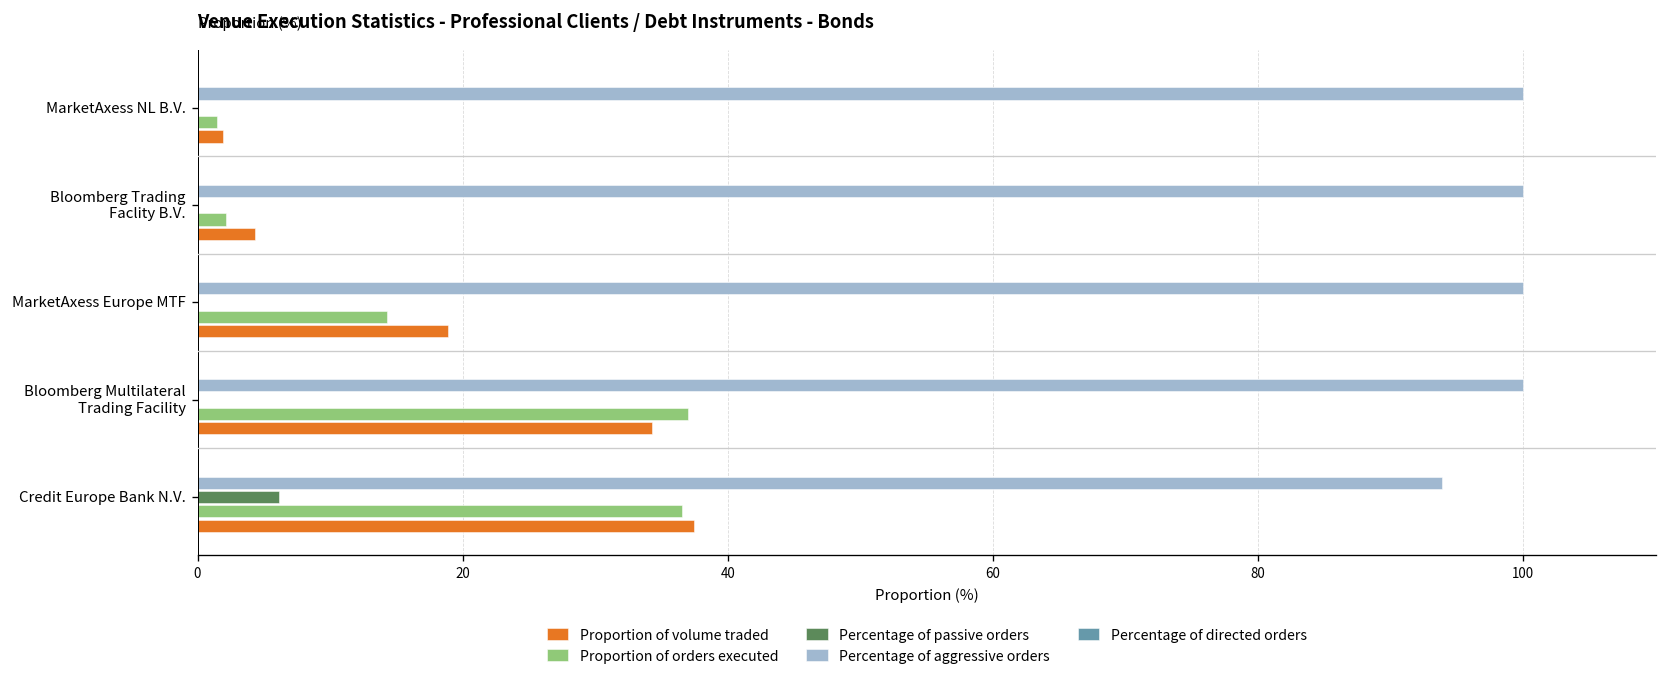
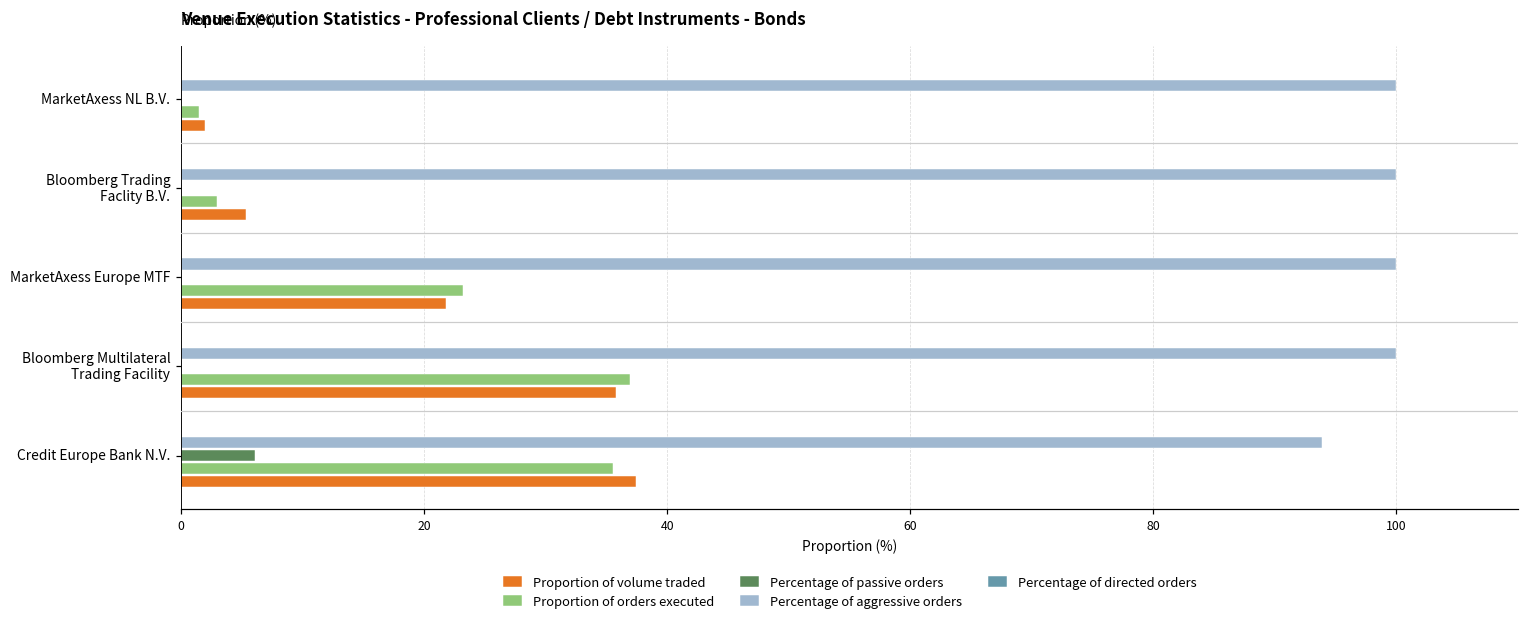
Proportion of orders executed, Bloomberg Trading Faclity B.V.: 2.2 -> 2.9
Proportion of volume traded, Bloomberg Trading Faclity B.V.: 4.3 -> 5.3
Proportion of orders executed, MarketAxess Europe MTF: 14.3 -> 23.2
Proportion of volume traded, MarketAxess Europe MTF: 18.9 -> 21.8
Proportion of volume traded, Bloomberg Multilateral Trading Facility: 34.3 -> 35.8
Proportion of orders executed, Credit Europe Bank N.V.: 36.5 -> 35.5
